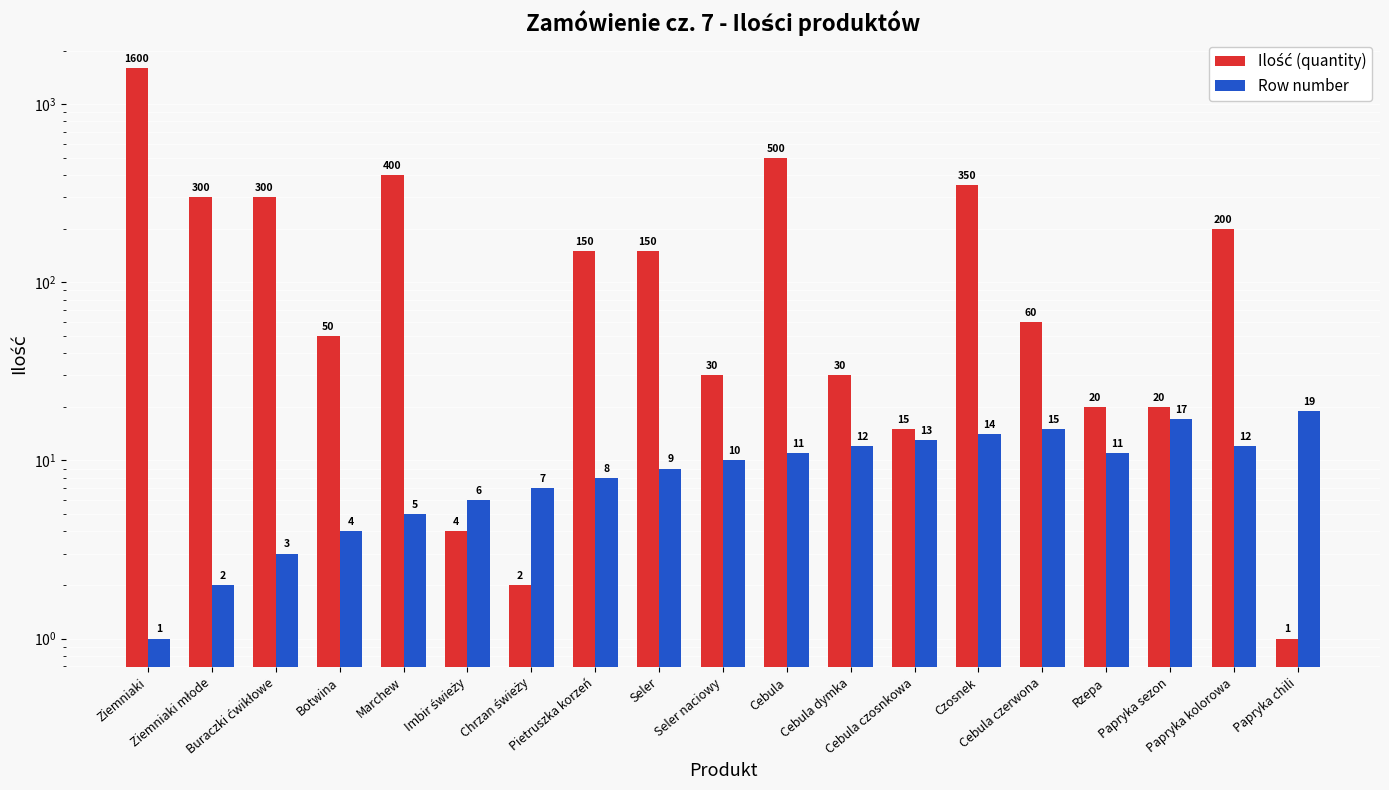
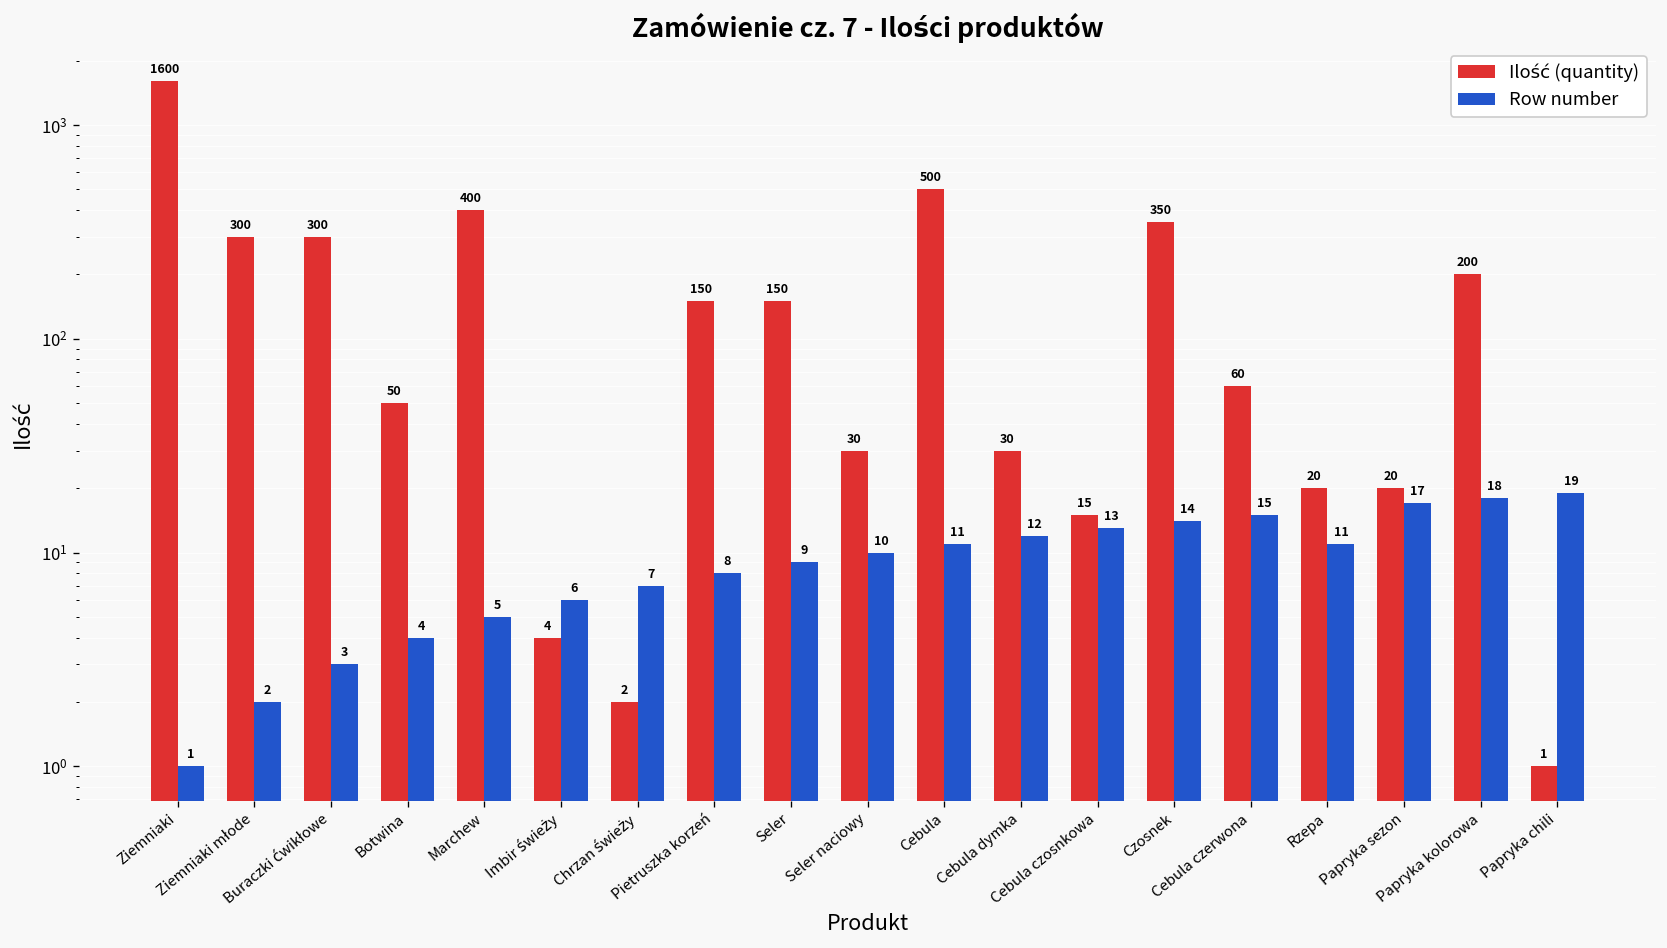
Row number, Papryka kolorowa: 12 -> 18
